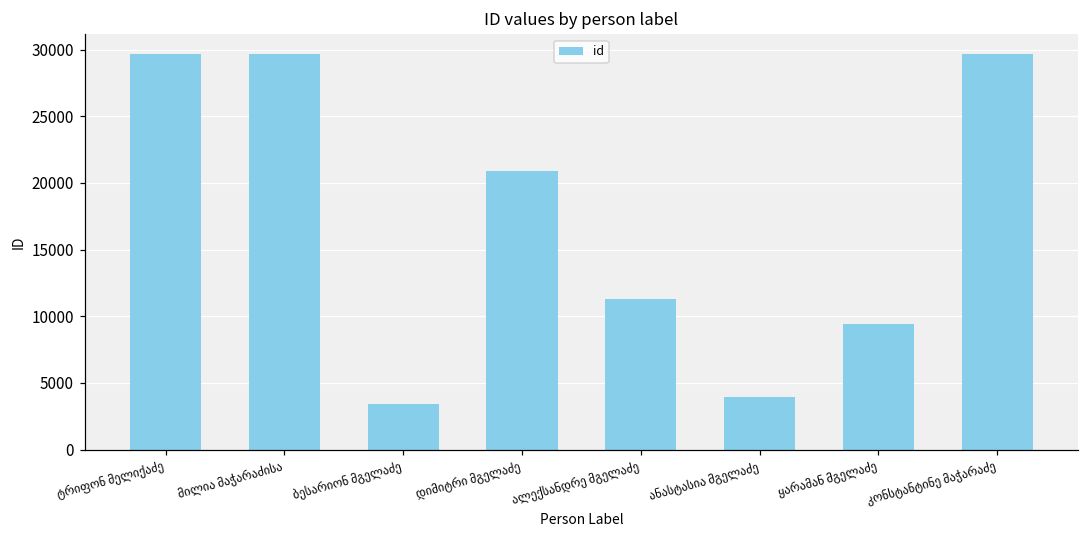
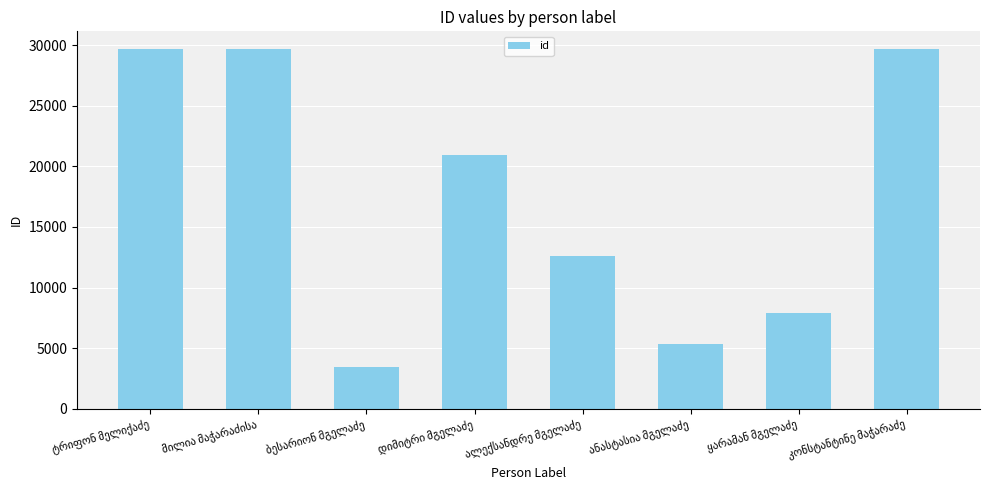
ალექსანდრე მგელაძე: 11300 -> 12600
ანასტასია მგელაძე: 4000 -> 5400
ყარამან მგელაძე: 9400 -> 7900
